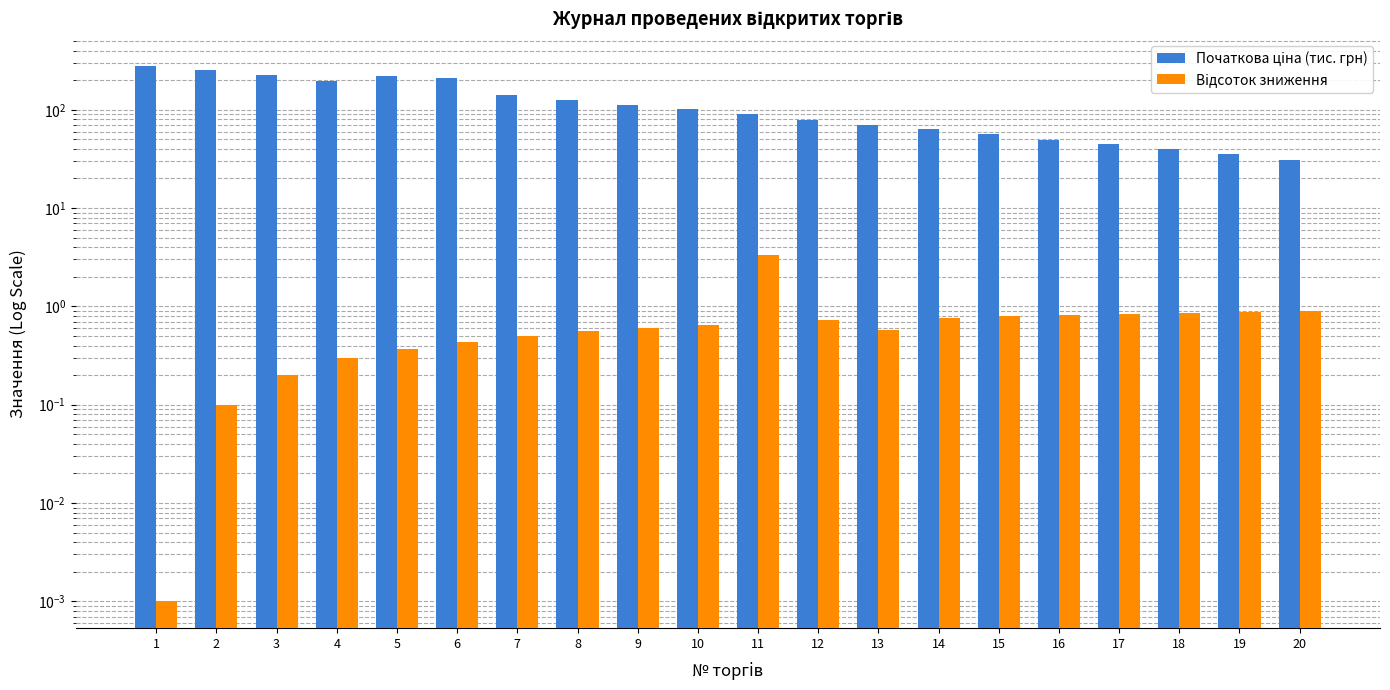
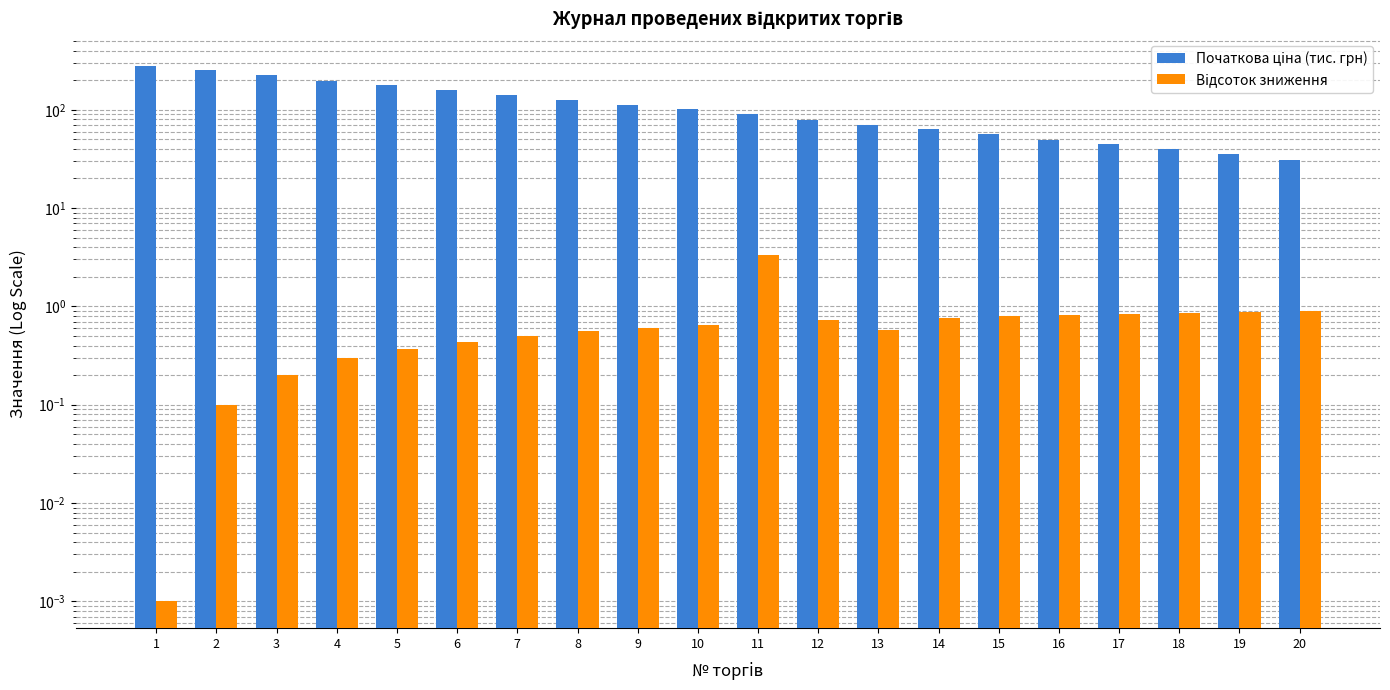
Початкова ціна (тис. грн), 5: 220 -> 180
Початкова ціна (тис. грн), 6: 210 -> 160
